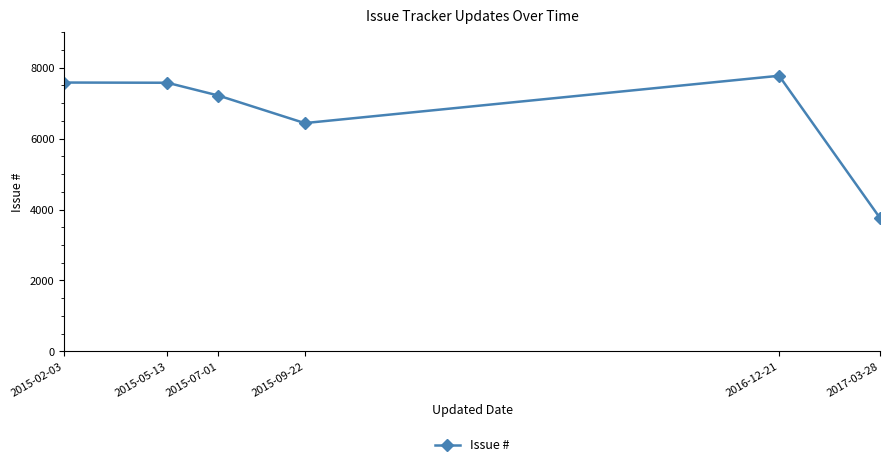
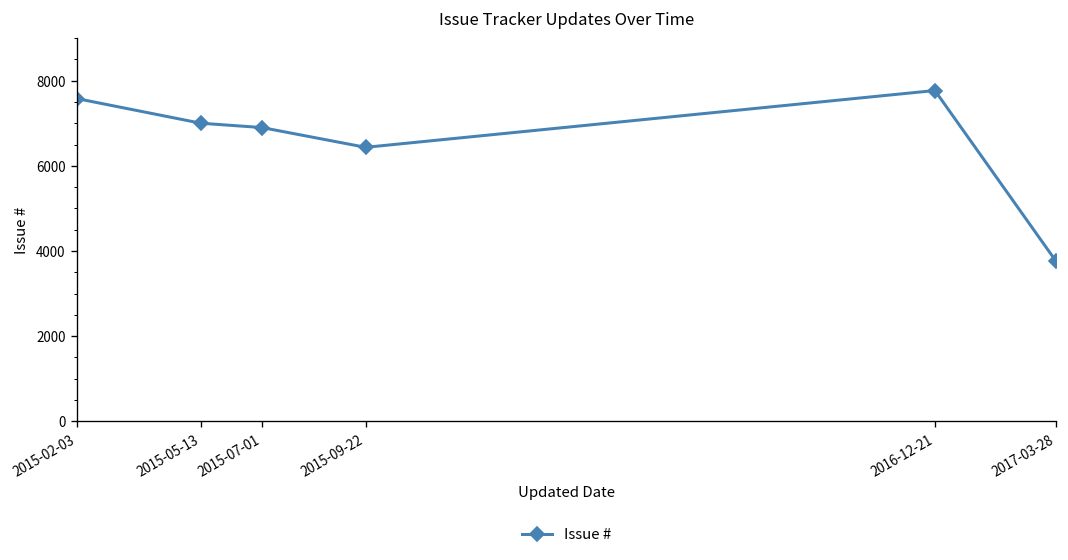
2015-05-13: 7600 -> 7000
2015-07-01: 7200 -> 6900
